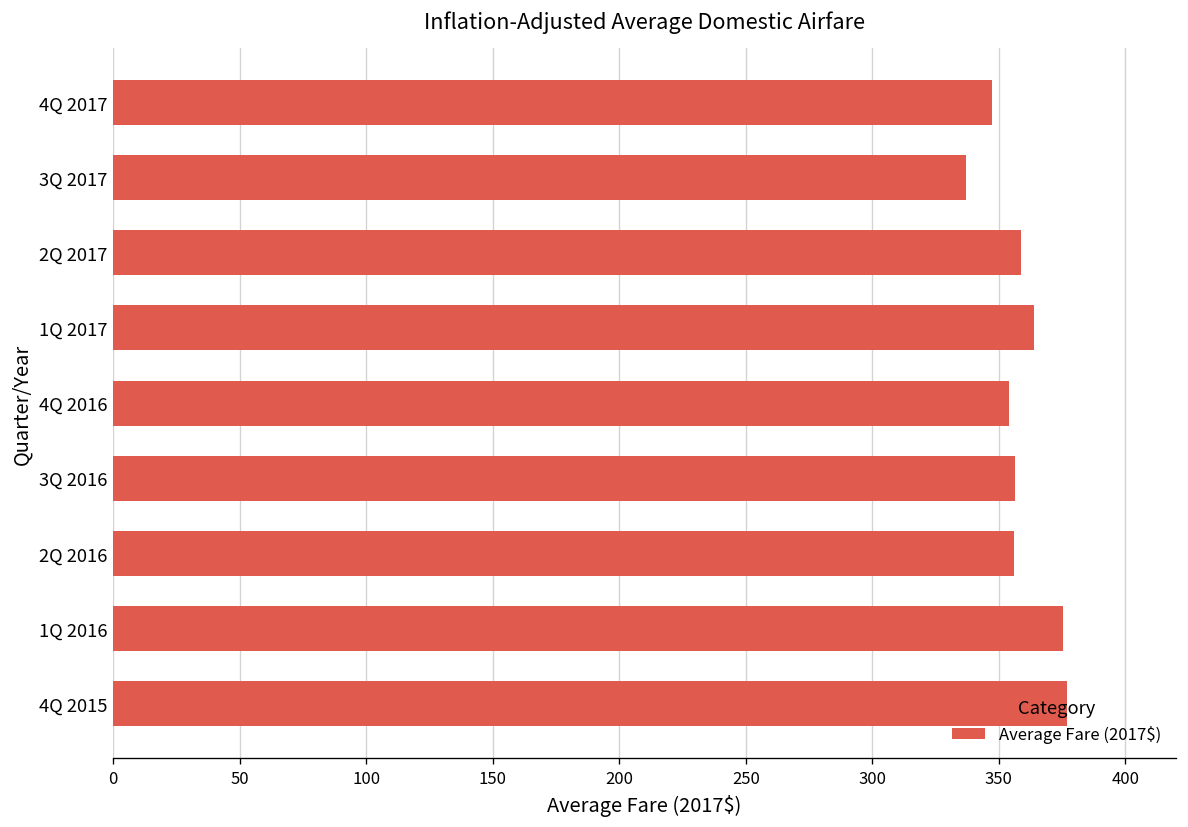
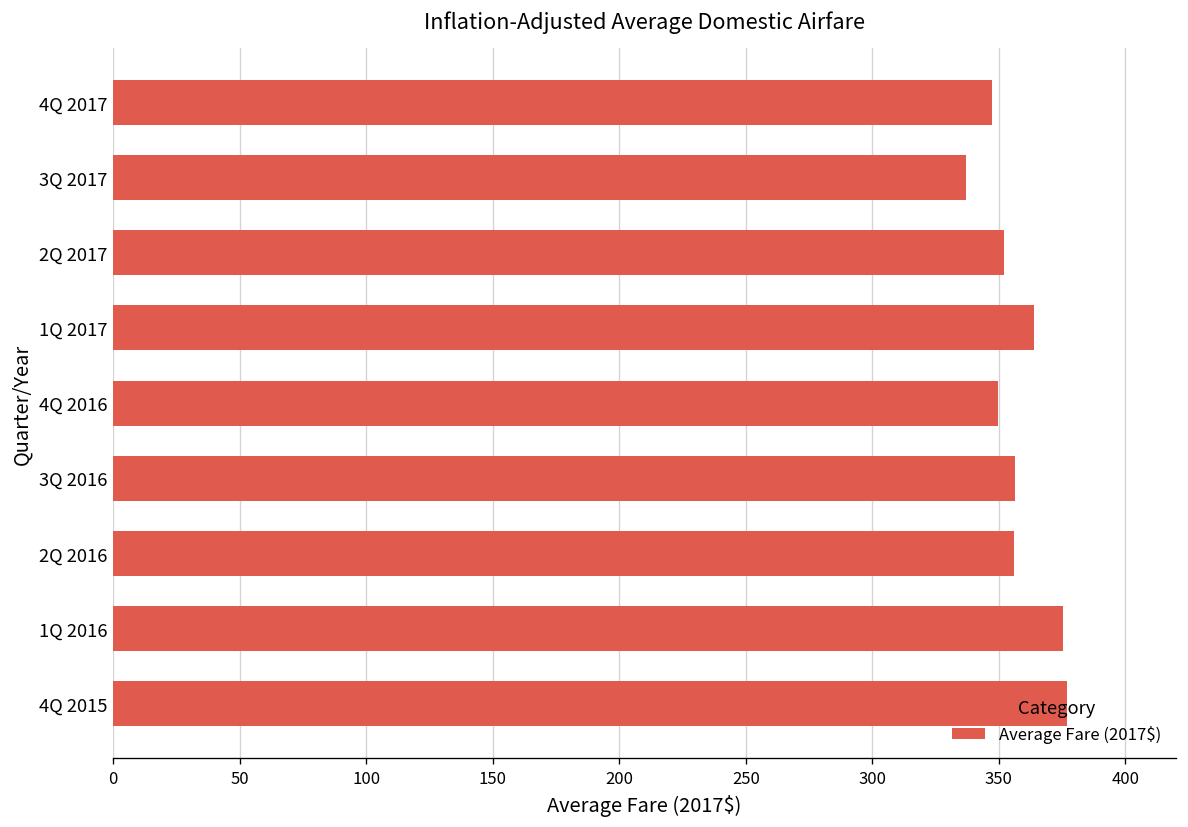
2Q 2017: 359 -> 352
4Q 2016: 354 -> 350
